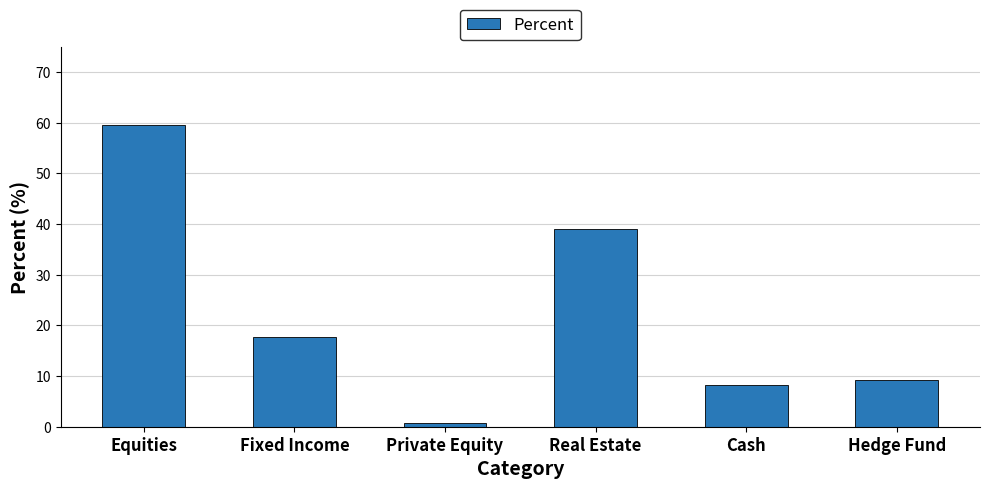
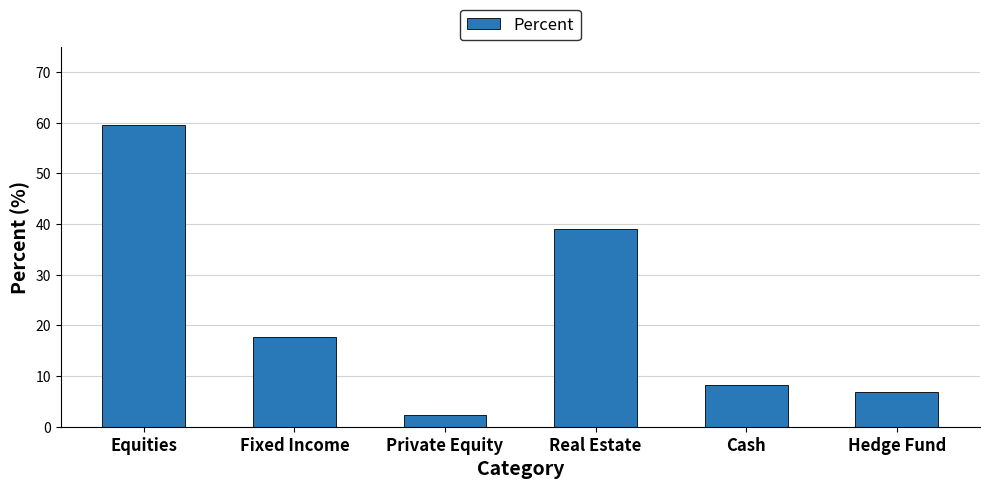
Private Equity: 1 -> 2
Hedge Fund: 9 -> 7
